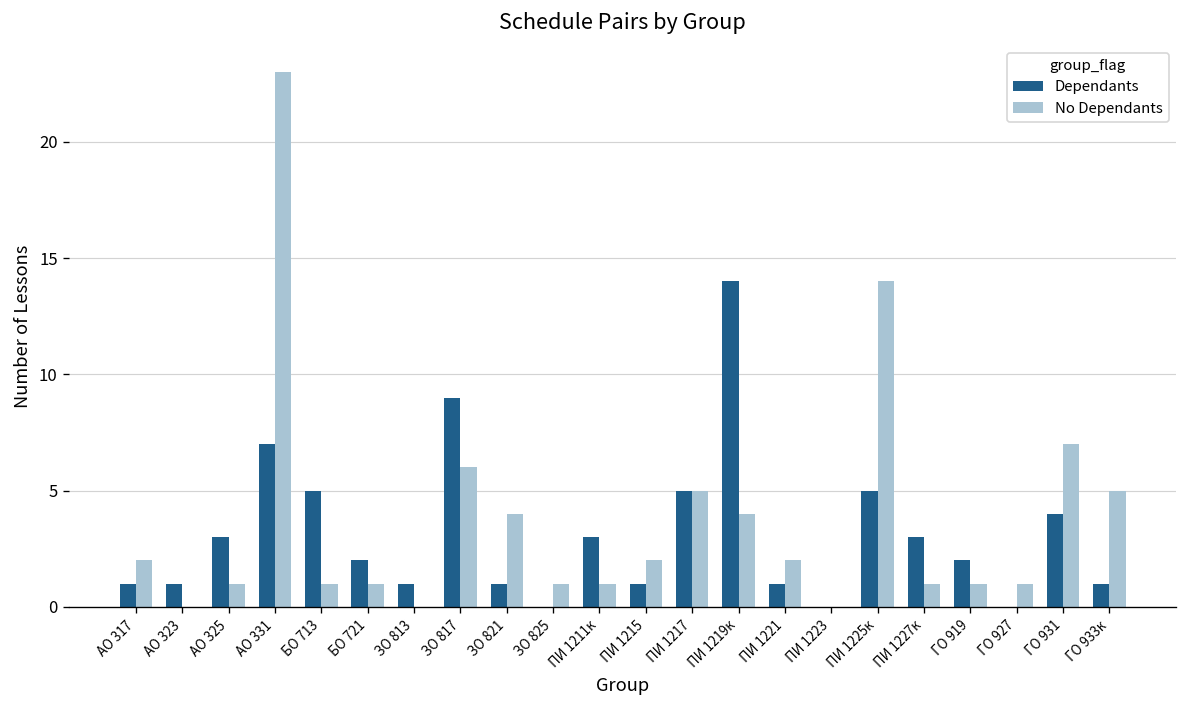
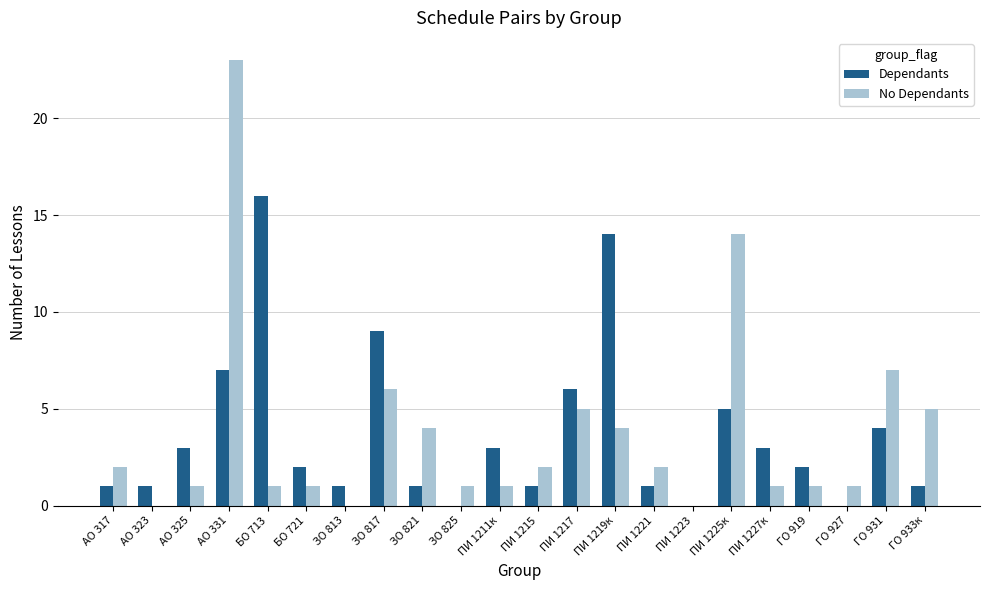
Dependants, БО 713: 5 -> 16
Dependants, ПИ 1217: 5 -> 6
